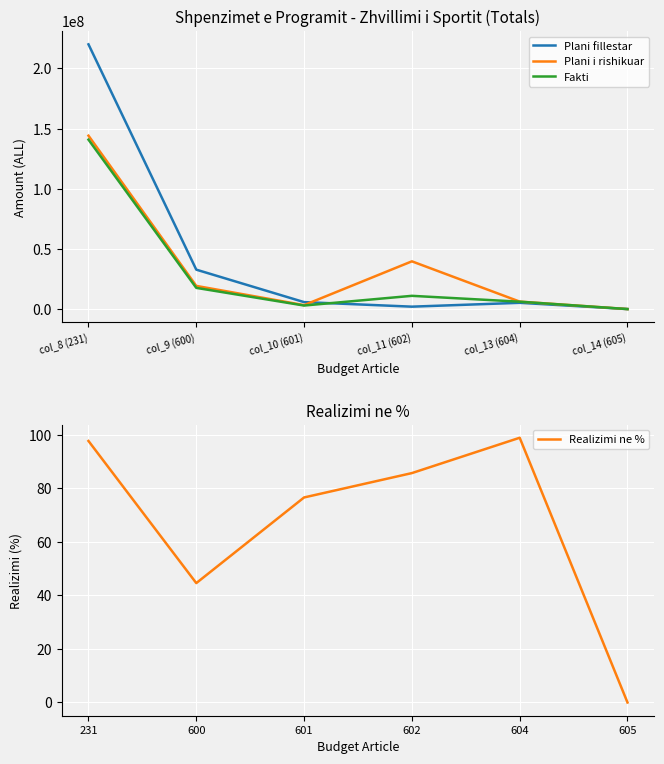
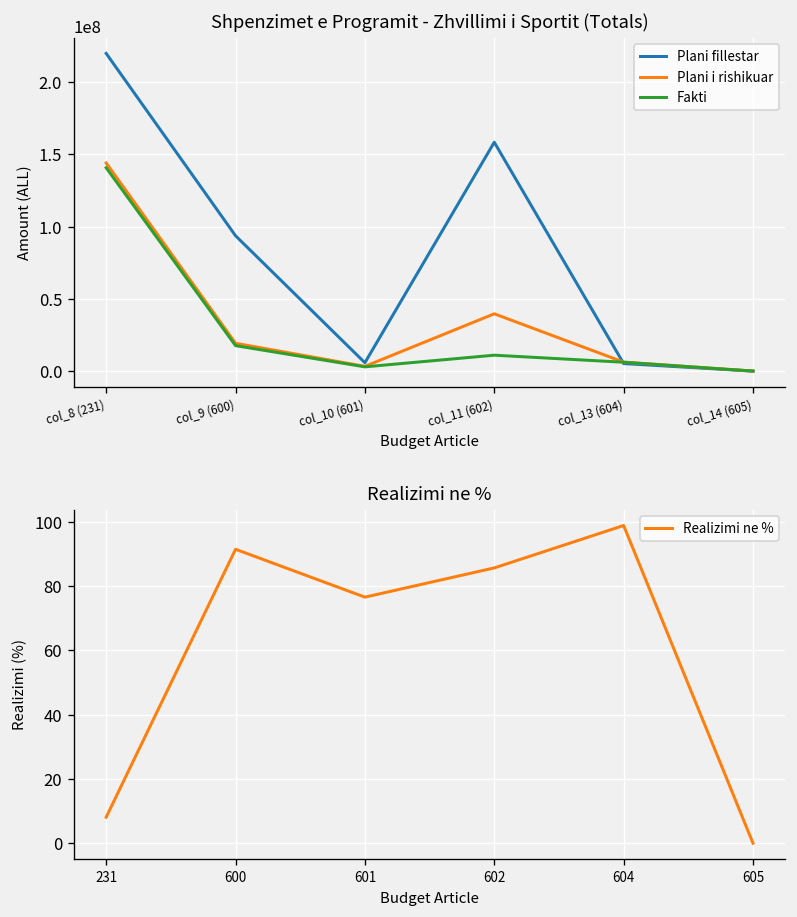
Shpenzimet e Programit - Zhvillimi i Sportit (Totals), Plani fillestar, col_9 (600): 33000000 -> 94000000
Shpenzimet e Programit - Zhvillimi i Sportit (Totals), Plani fillestar, col_11 (602): 2000000 -> 158000000
Realizimi ne %, 231: 98 -> 8
Realizimi ne %, 600: 45 -> 92
